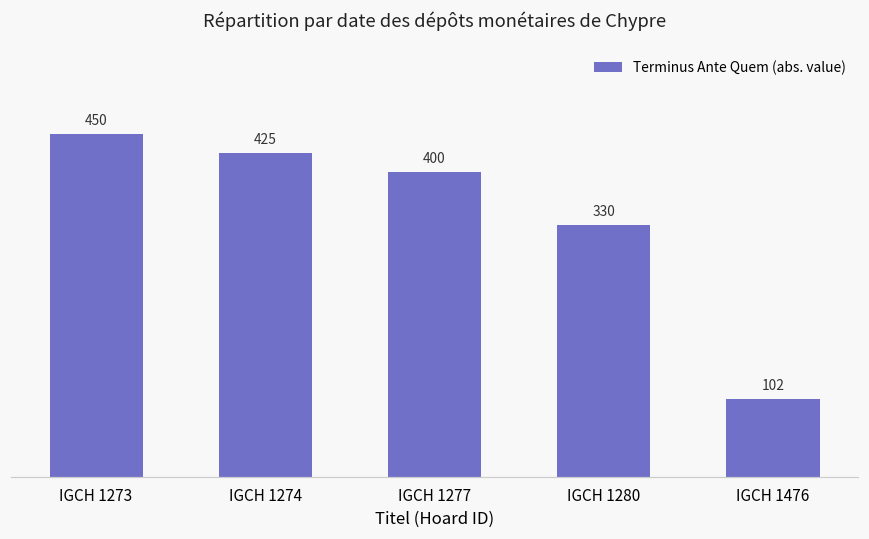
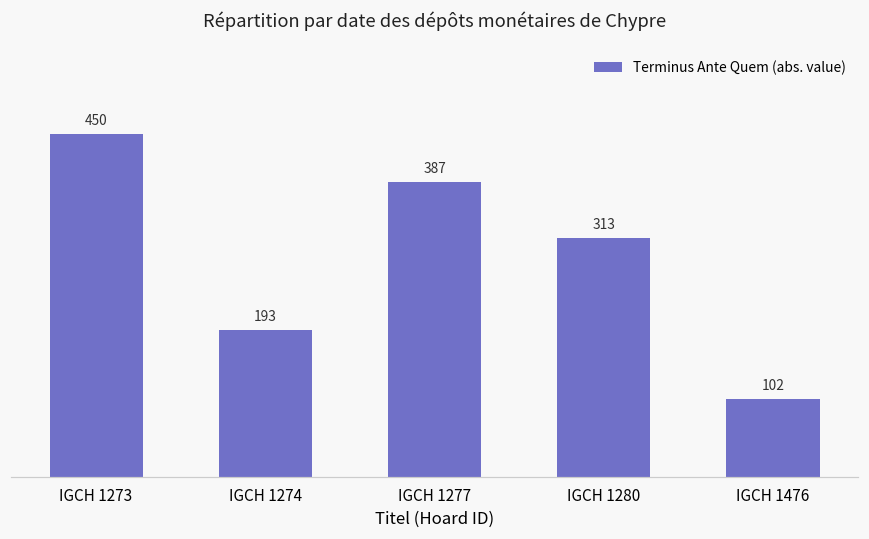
IGCH 1274: 425 -> 193
IGCH 1277: 400 -> 387
IGCH 1280: 330 -> 313
